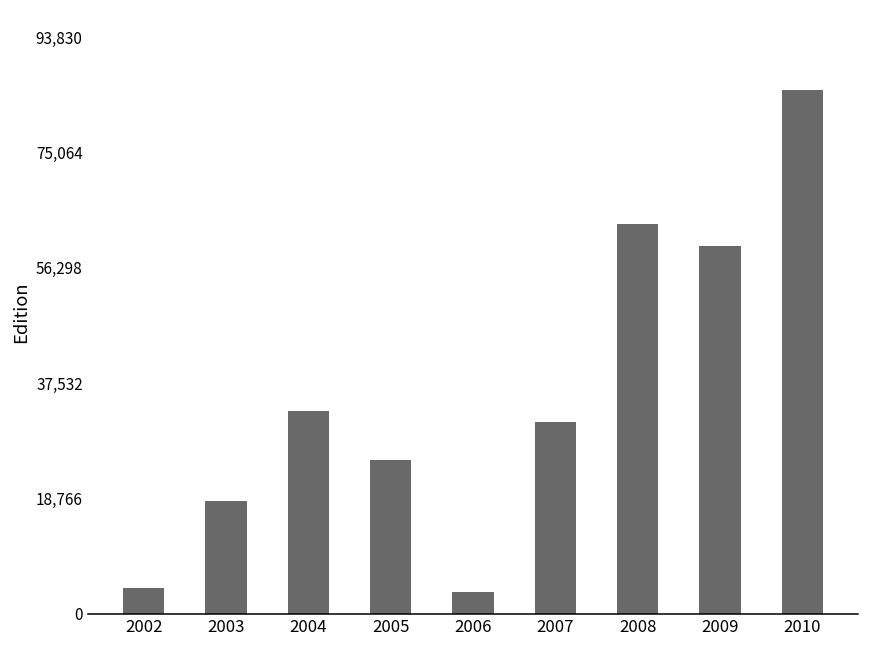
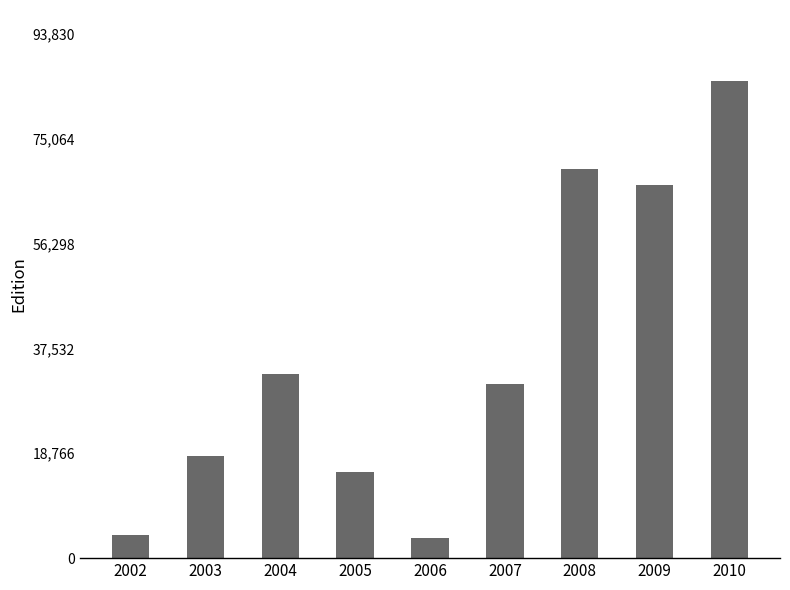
2005: 25,000 -> 16,000
2008: 63,000 -> 70,000
2009: 60,000 -> 67,000
